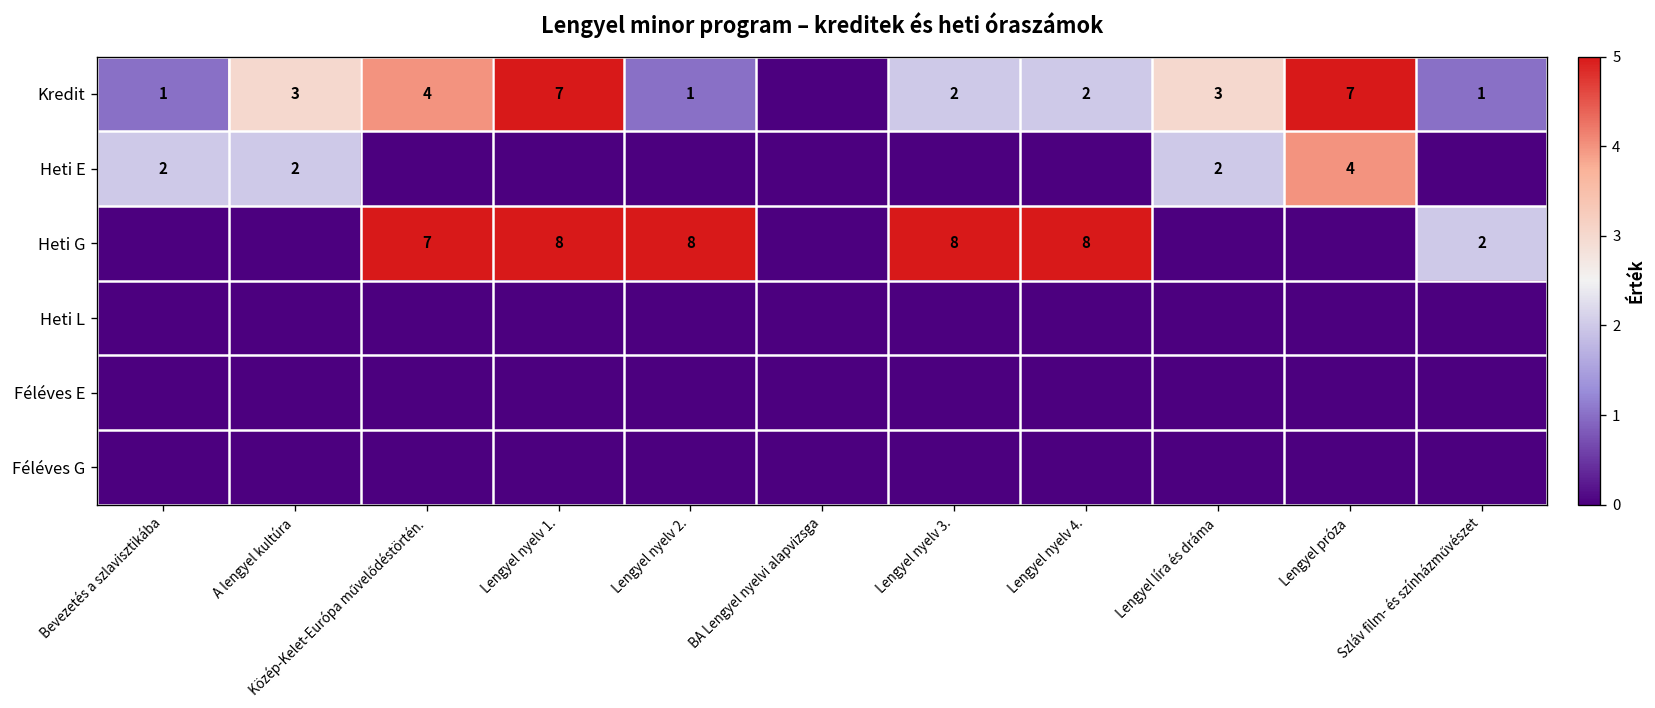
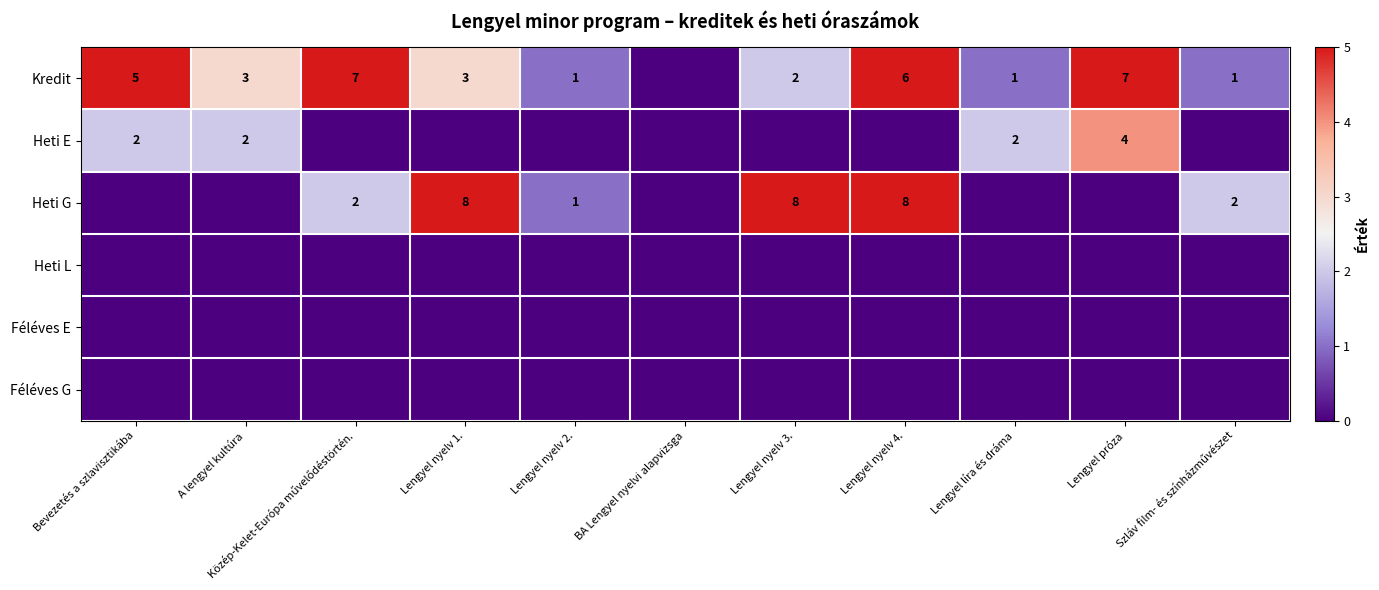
Kredit, Bevezetés a szlavisztikába: 1 -> 5
Kredit, Közép-Kelet-Európa művelődéstörtén.: 4 -> 7
Kredit, Lengyel nyelv 1.: 7 -> 3
Kredit, Lengyel nyelv 4.: 2 -> 6
Kredit, Lengyel líra és dráma: 3 -> 1
Heti G, Közép-Kelet-Európa művelődéstörtén.: 7 -> 2
Heti G, Lengyel nyelv 2.: 8 -> 1
